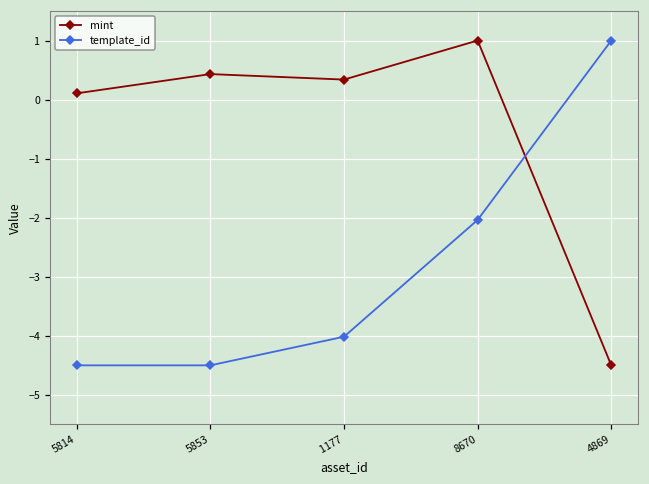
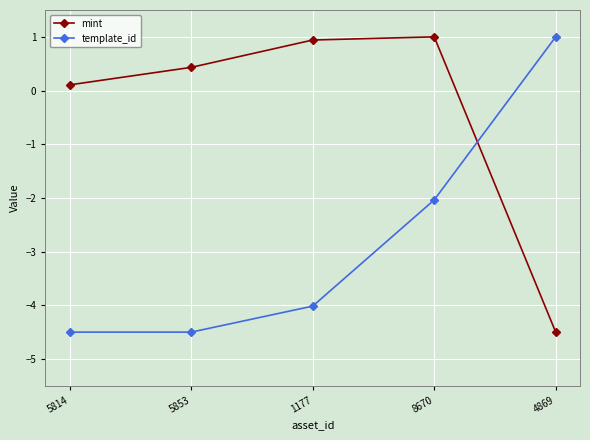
mint, 1177: 0.3 -> 0.9
